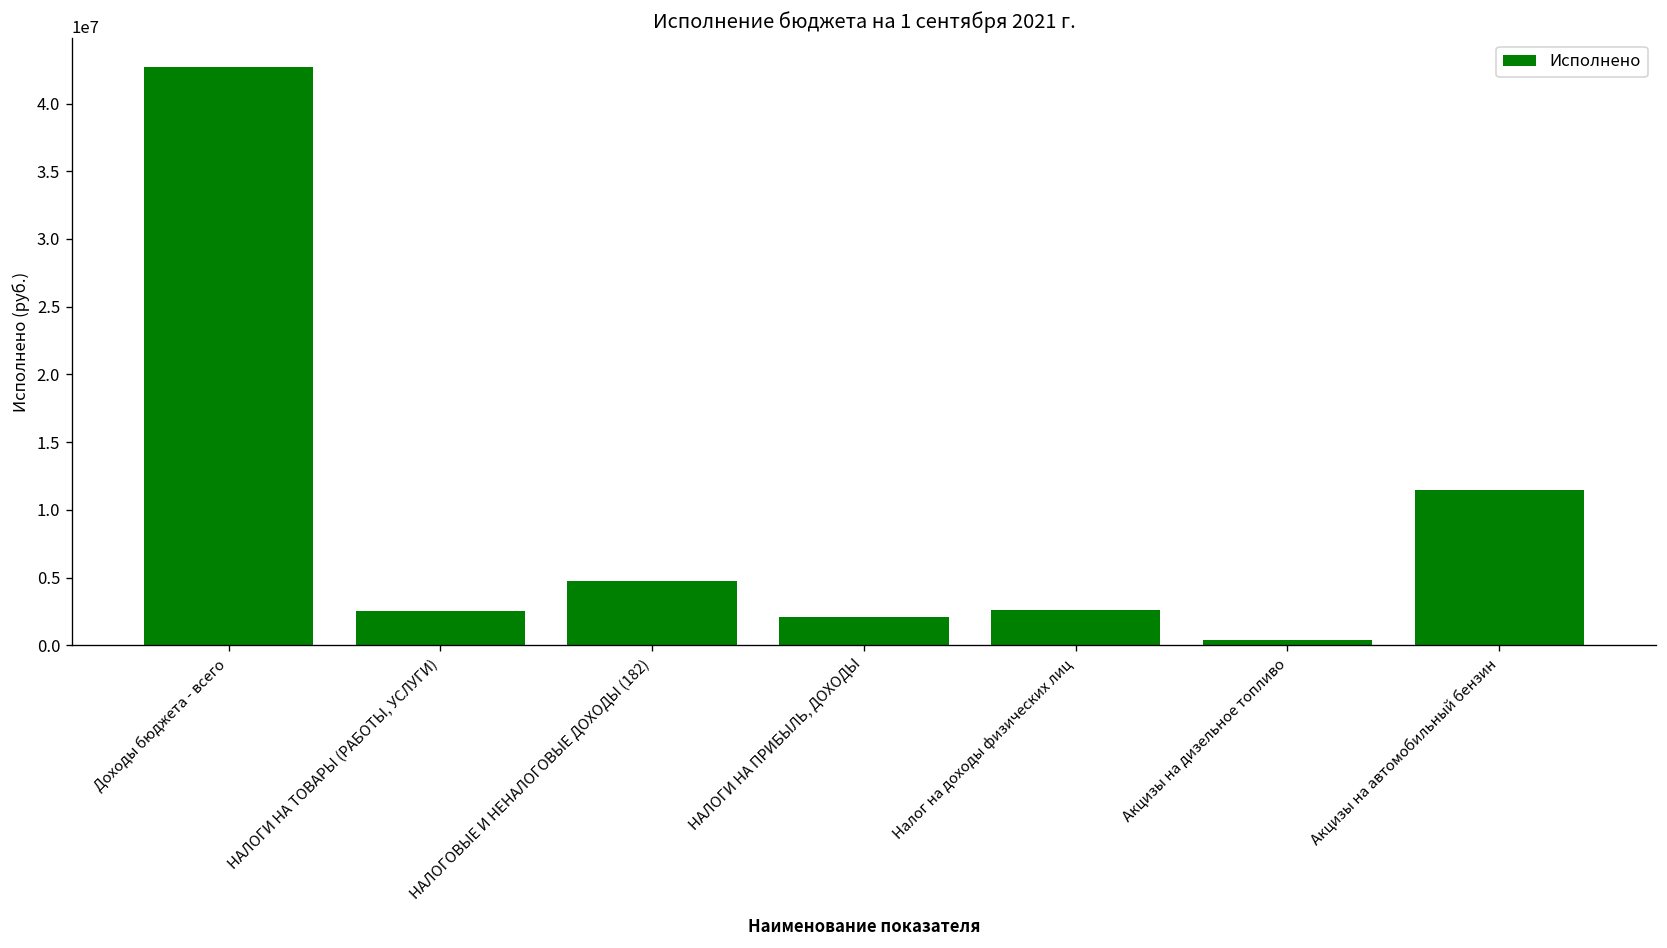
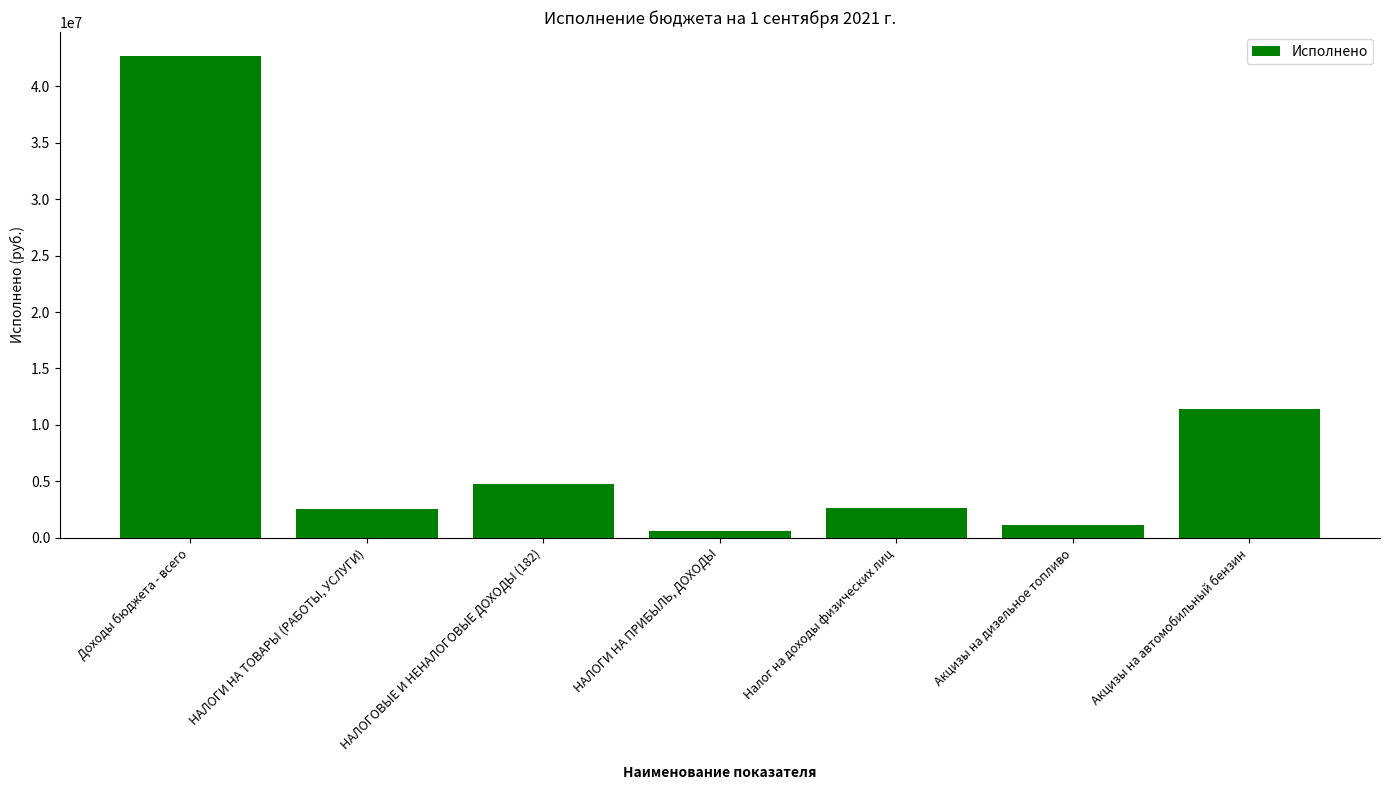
НАЛОГИ НА ПРИБЫЛЬ, ДОХОДЫ: 2100000 -> 600000
Акцизы на дизельное топливо: 400000 -> 1100000
